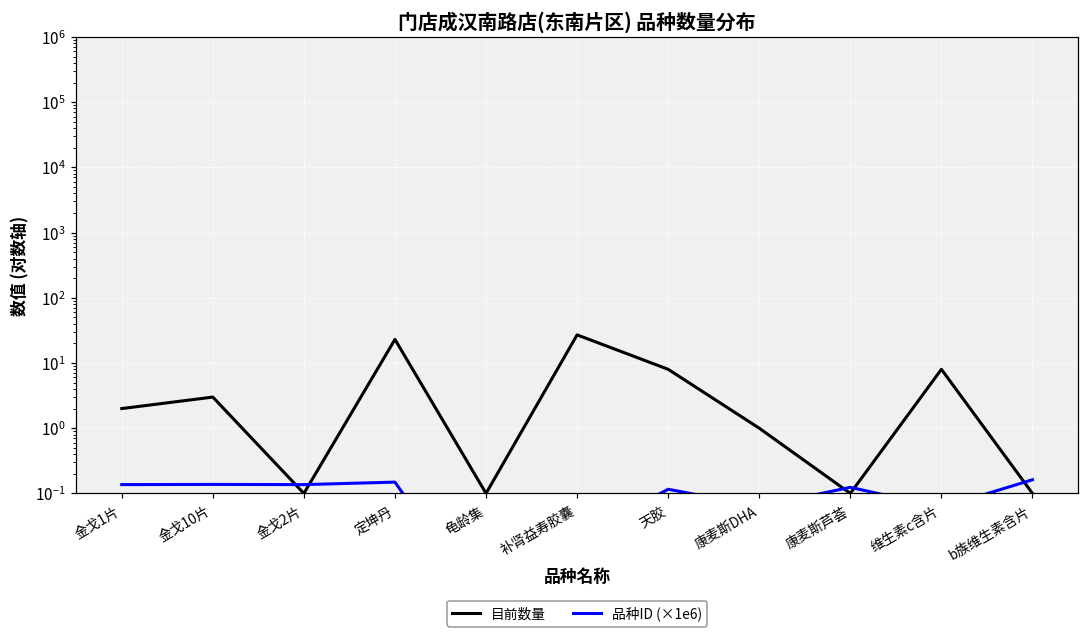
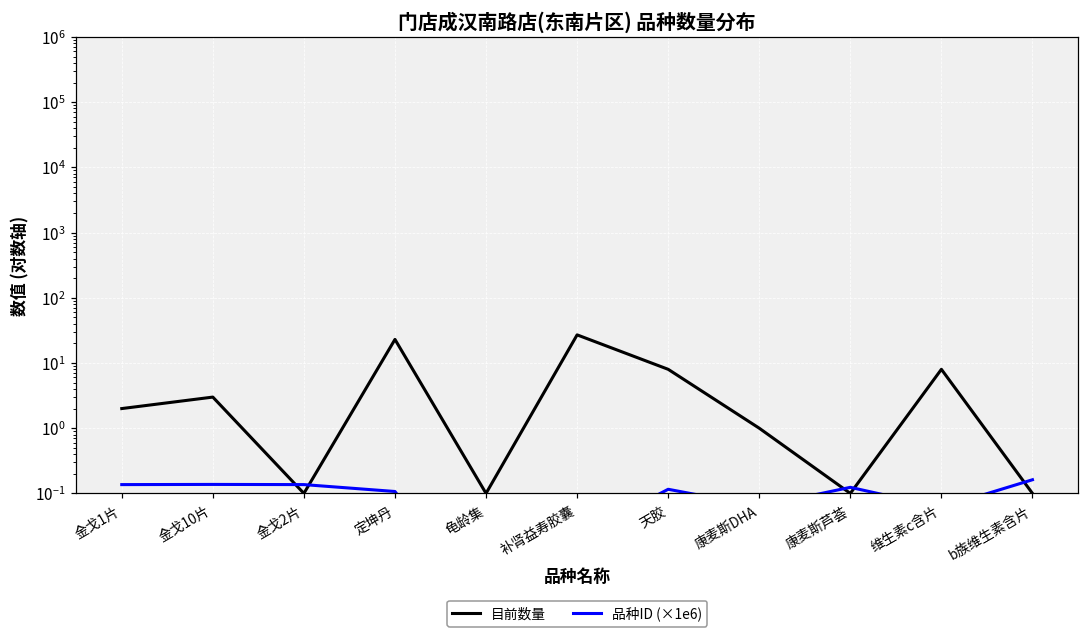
品种ID (×1e6), 定坤丹: 0.15 -> 0.11
